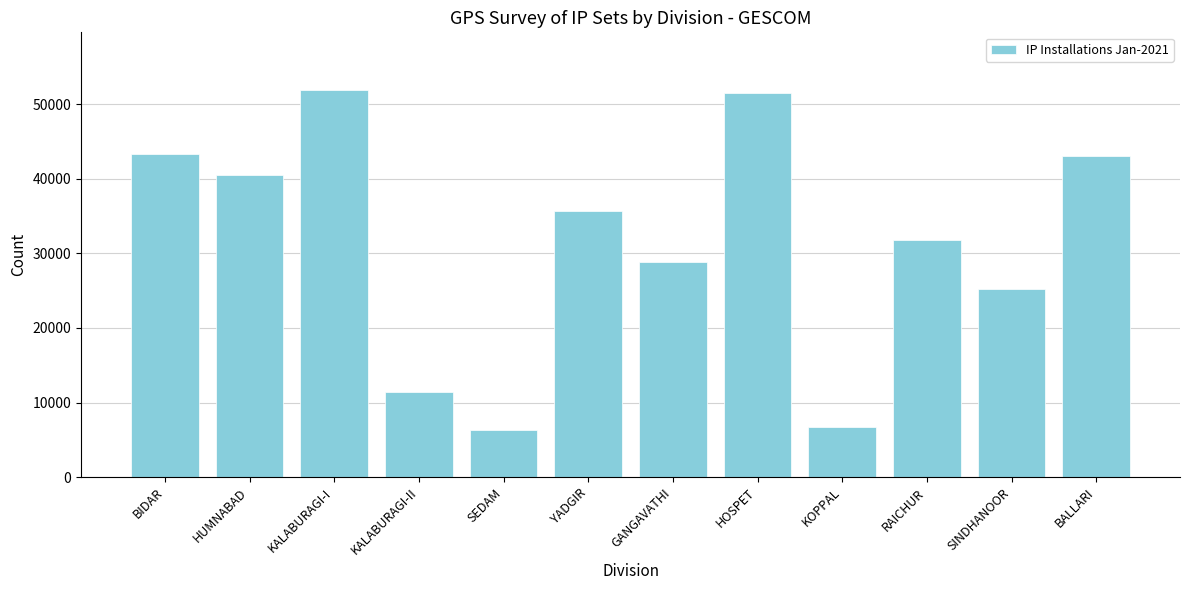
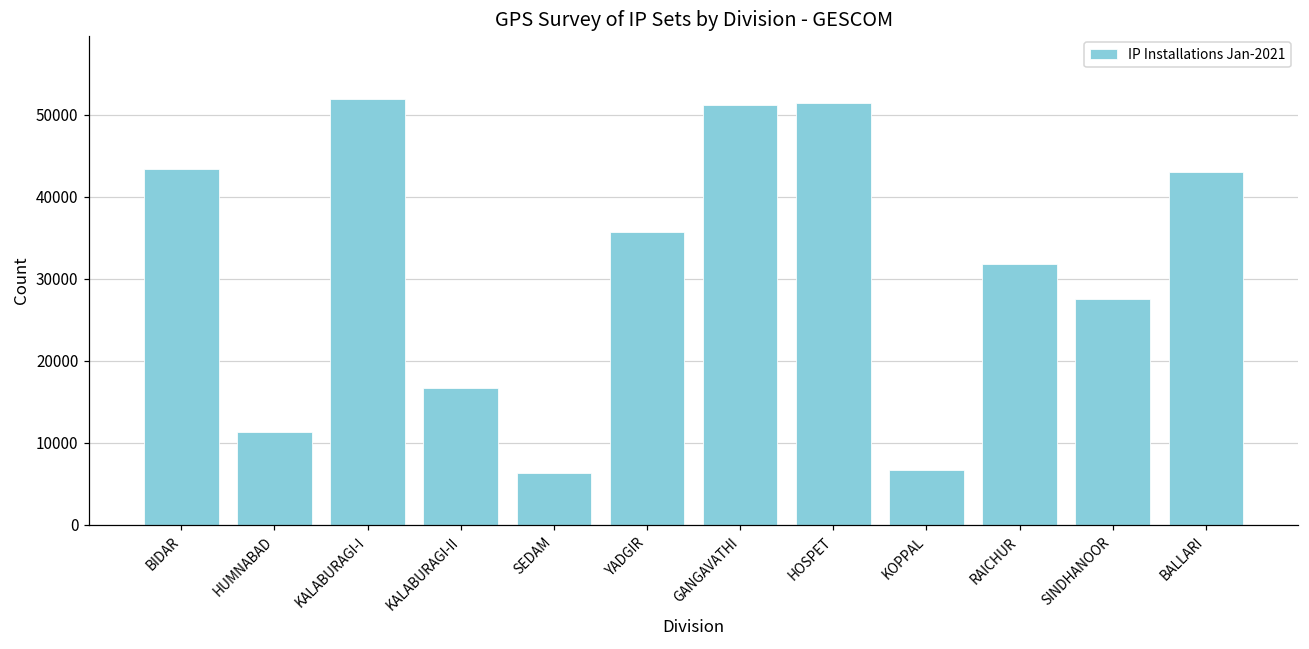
HUMNABAD: 40000 -> 11000
KALABURAGI-II: 11000 -> 17000
GANGAVATHI: 29000 -> 51000
SINDHANOOR: 25000 -> 27000
